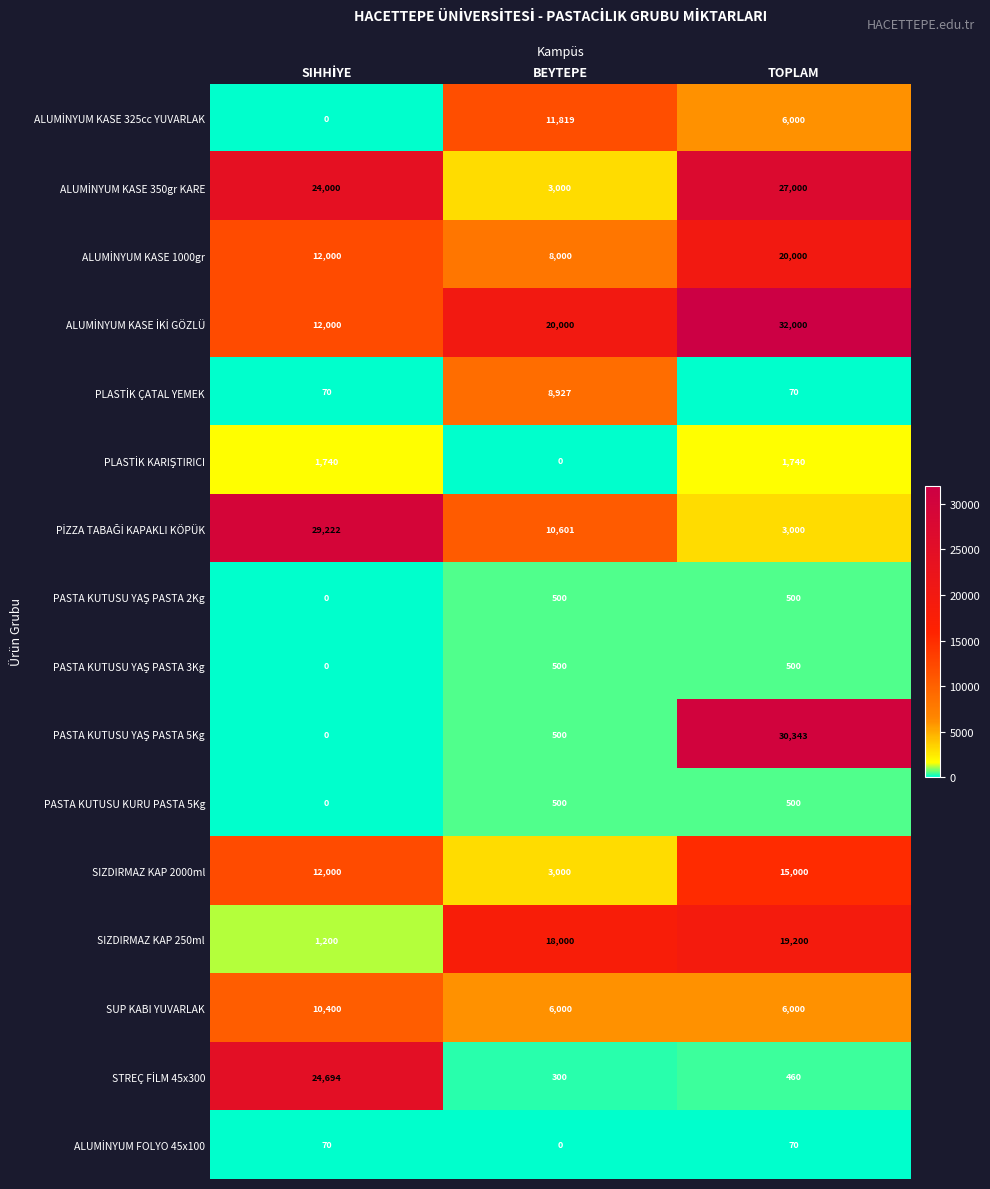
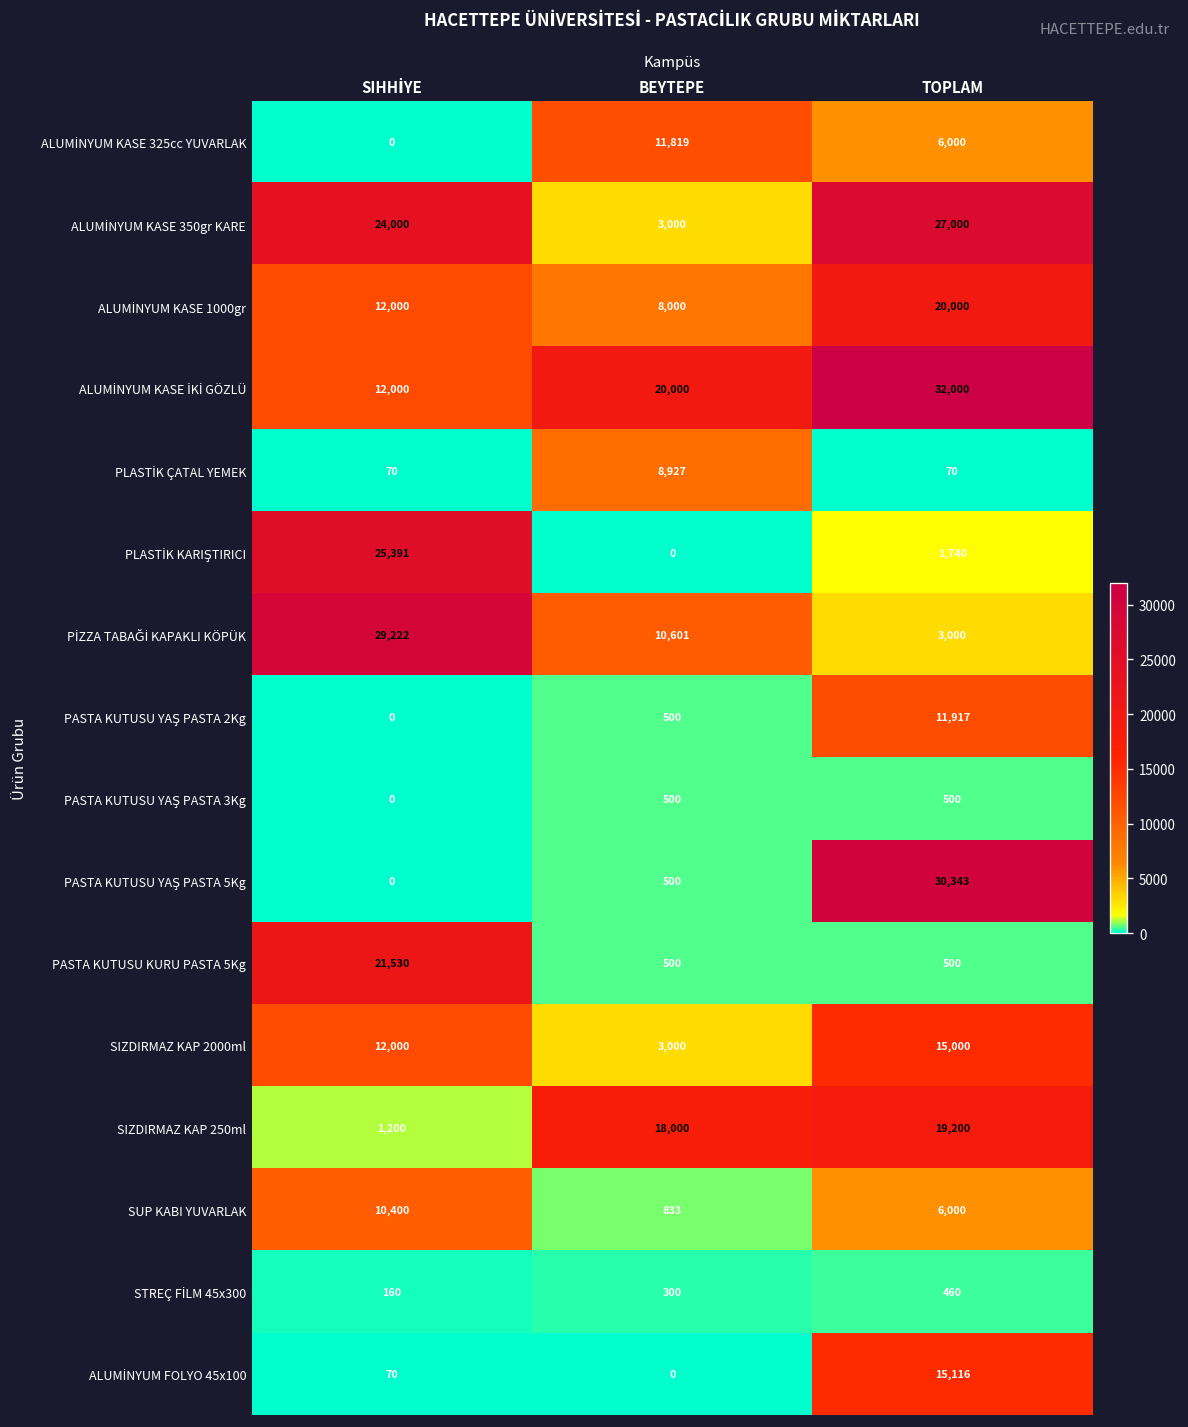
PLASTİK KARIŞTIRICI, SIHHİYE: 1,740 -> 25,391
PASTA KUTUSU YAŞ PASTA 2Kg, TOPLAM: 500 -> 11,917
PASTA KUTUSU KURU PASTA 5Kg, SIHHİYE: 0 -> 21,530
SUP KABI YUVARLAK, BEYTEPE: 6,000 -> 833
STREÇ FİLM 45x300, SIHHİYE: 24,694 -> 160
ALUMİNYUM FOLYO 45x100, TOPLAM: 70 -> 15,116
